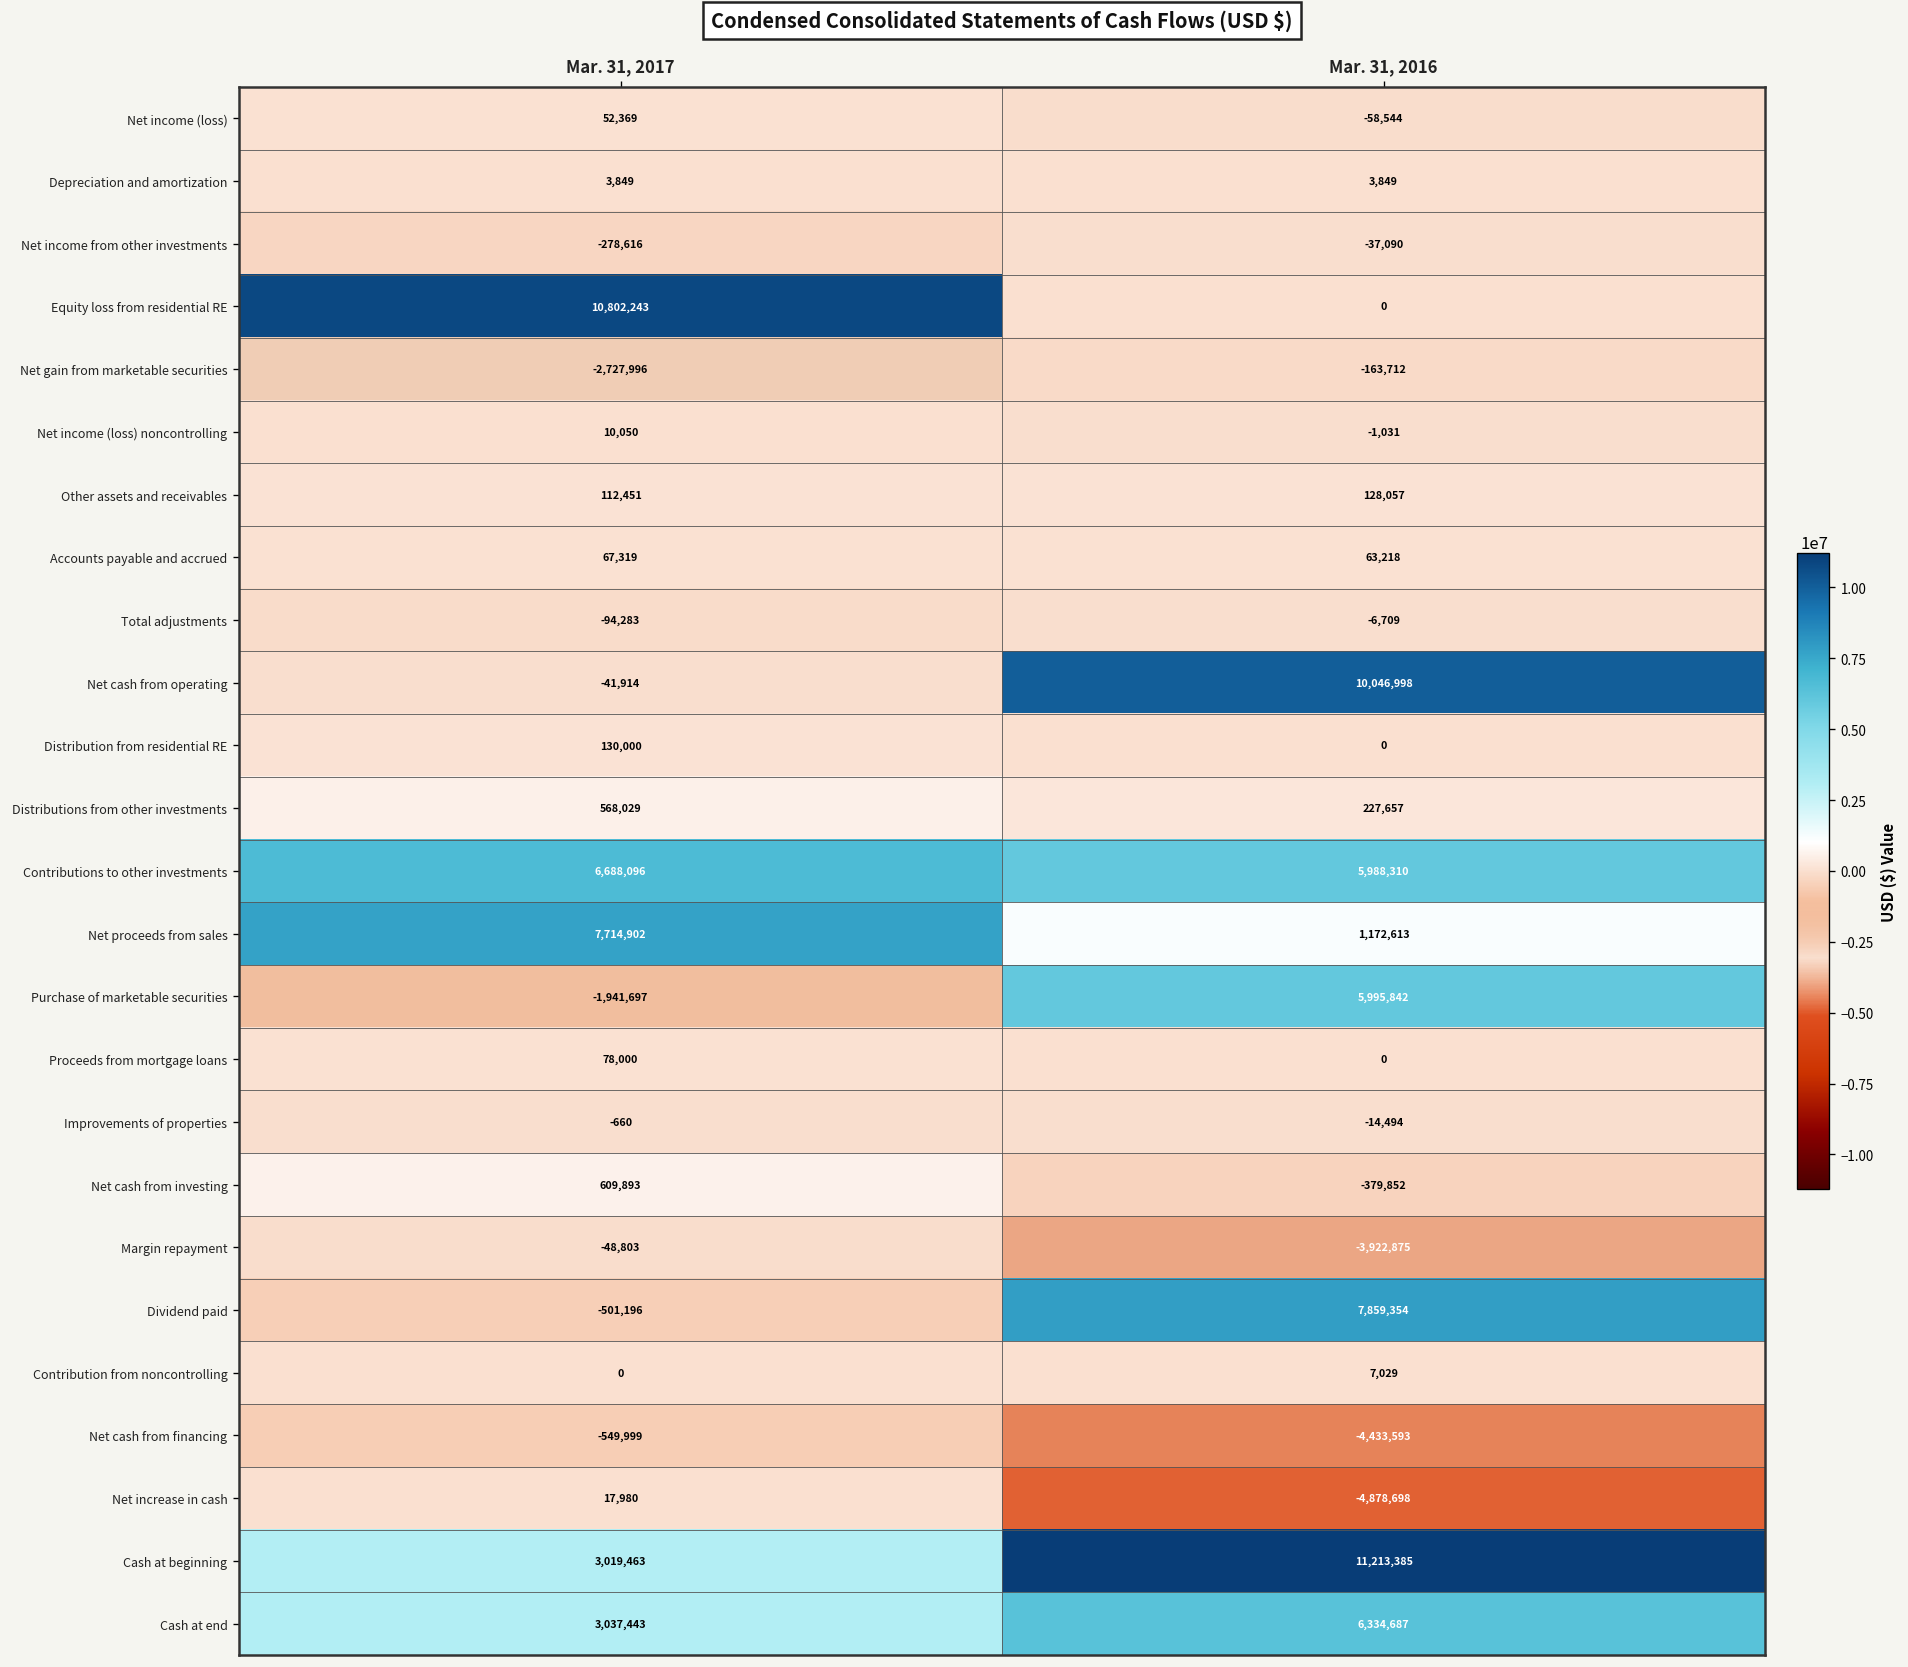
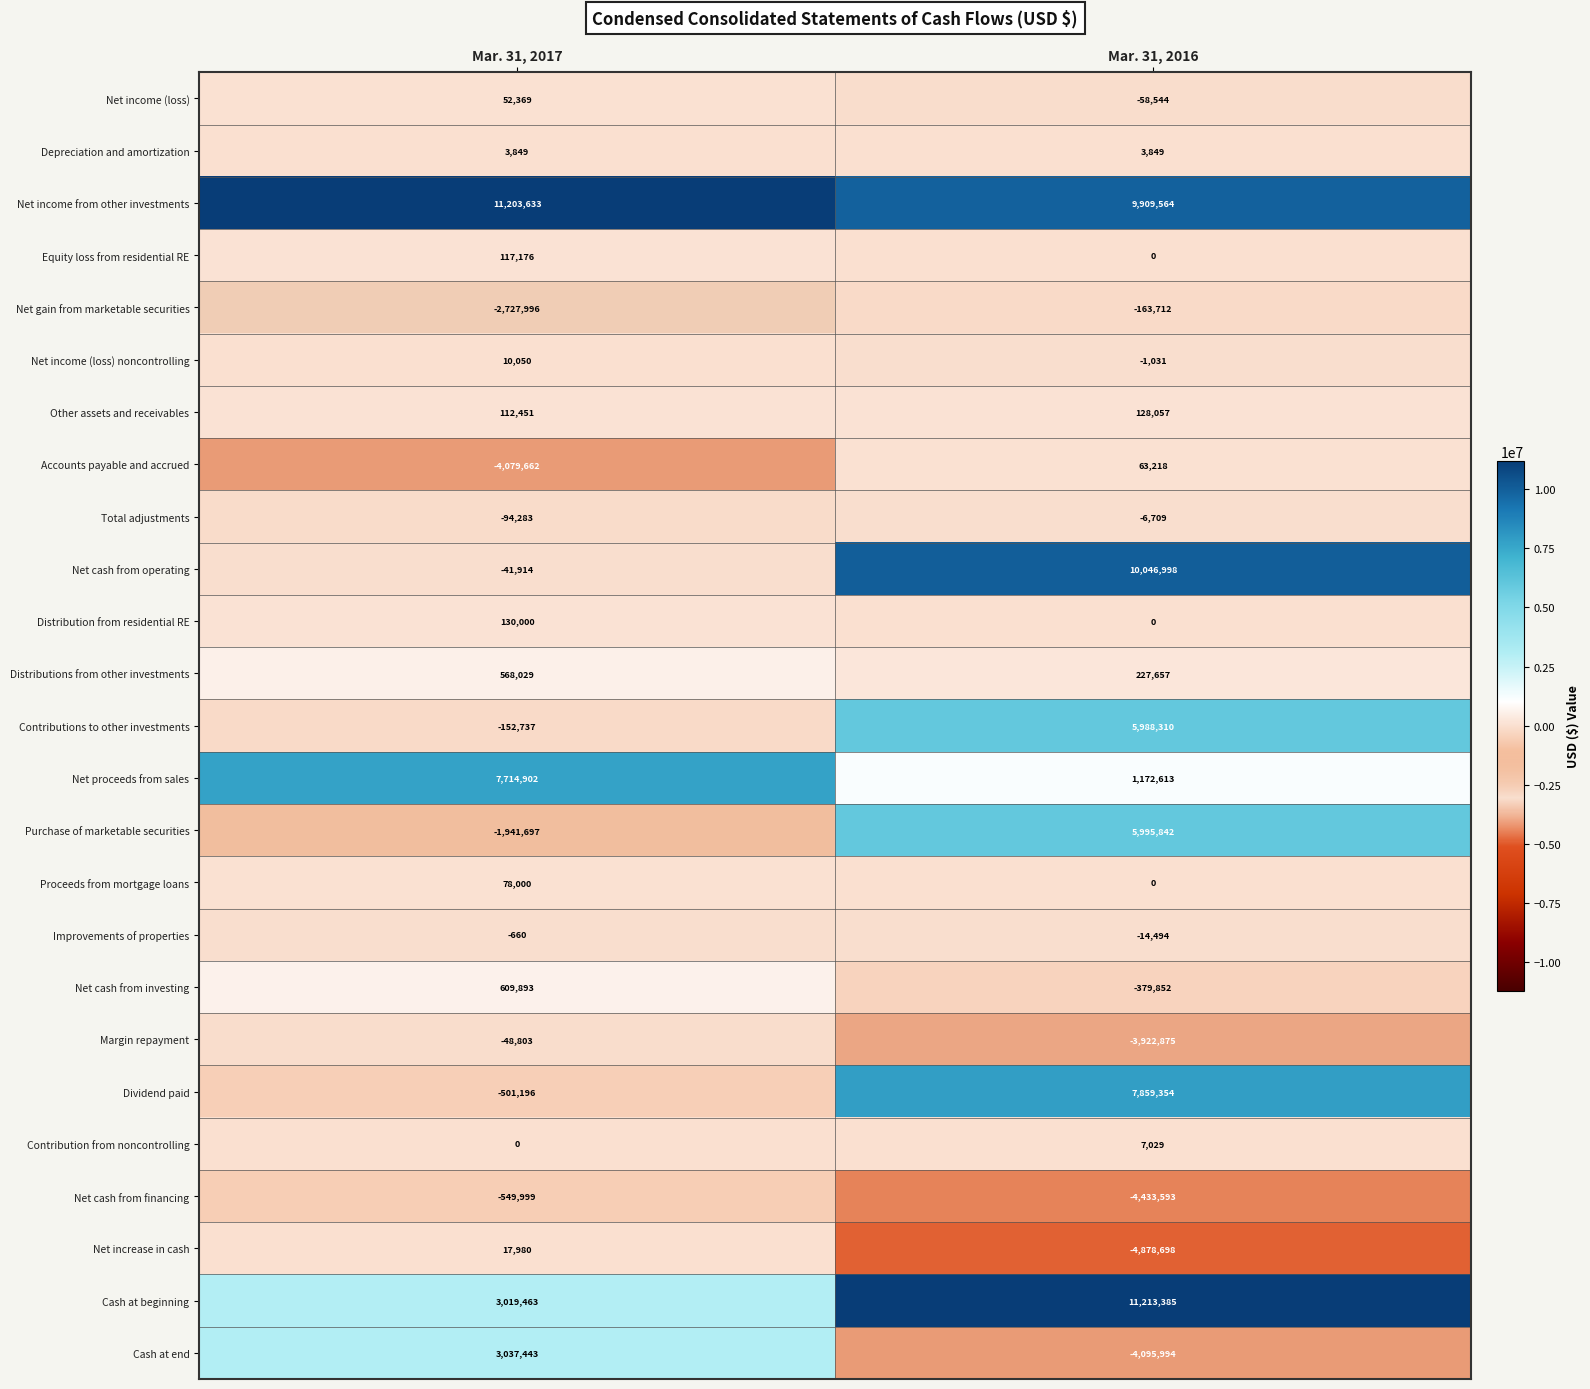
Net income from other investments, Mar. 31, 2017: -278,616 -> 11,203,633
Net income from other investments, Mar. 31, 2016: -37,090 -> 9,909,564
Equity loss from residential RE, Mar. 31, 2017: 10,802,243 -> 117,176
Accounts payable and accrued, Mar. 31, 2017: 67,319 -> -4,079,662
Contributions to other investments, Mar. 31, 2017: 6,688,096 -> -152,737
Cash at end, Mar. 31, 2016: 6,334,687 -> -4,095,994
